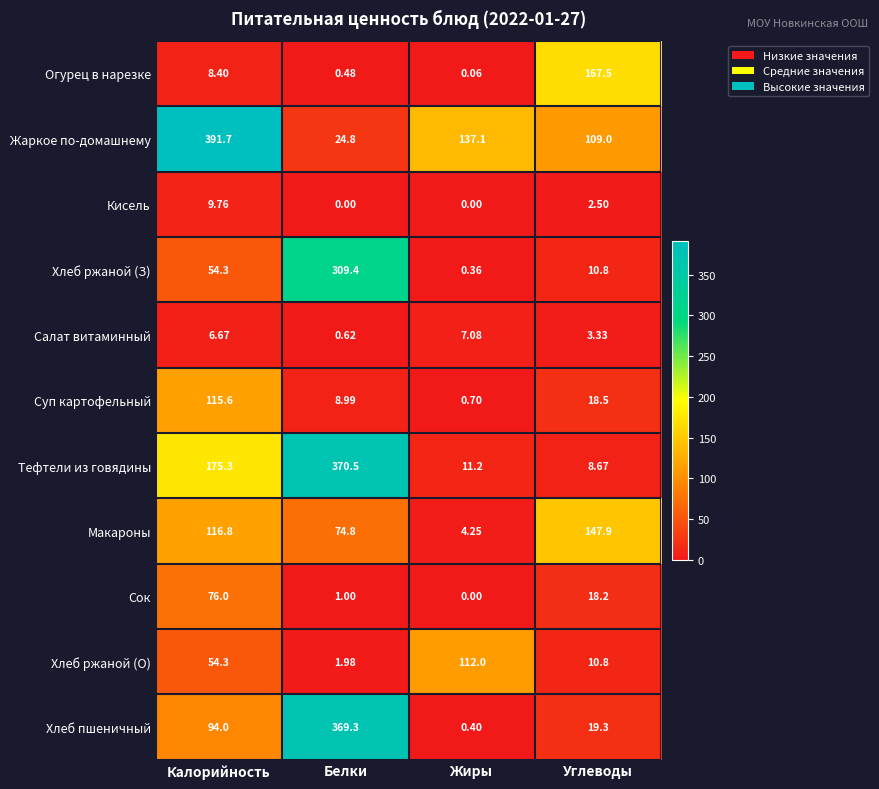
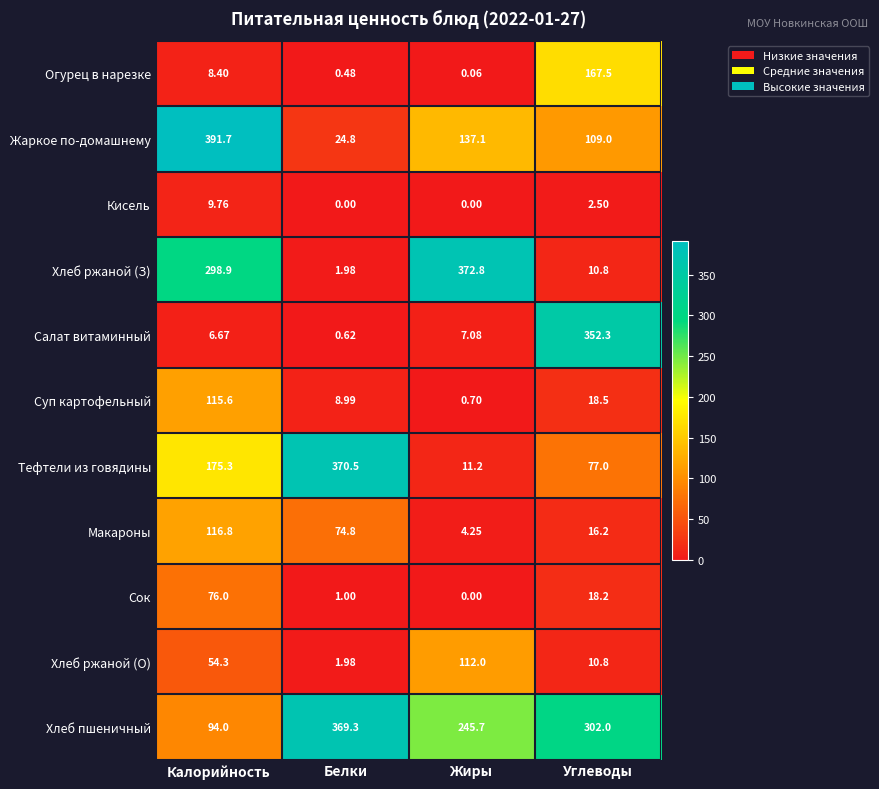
Хлеб ржаной (З), Калорийность: 54.3 -> 298.9
Хлеб ржаной (З), Белки: 309.4 -> 1.98
Хлеб ржаной (З), Жиры: 0.36 -> 372.8
Салат витаминный, Углеводы: 3.33 -> 352.3
Тефтели из говядины, Углеводы: 8.67 -> 77.0
Макароны, Углеводы: 147.9 -> 16.2
Хлеб пшеничный, Жиры: 0.40 -> 245.7
Хлеб пшеничный, Углеводы: 19.3 -> 302.0
